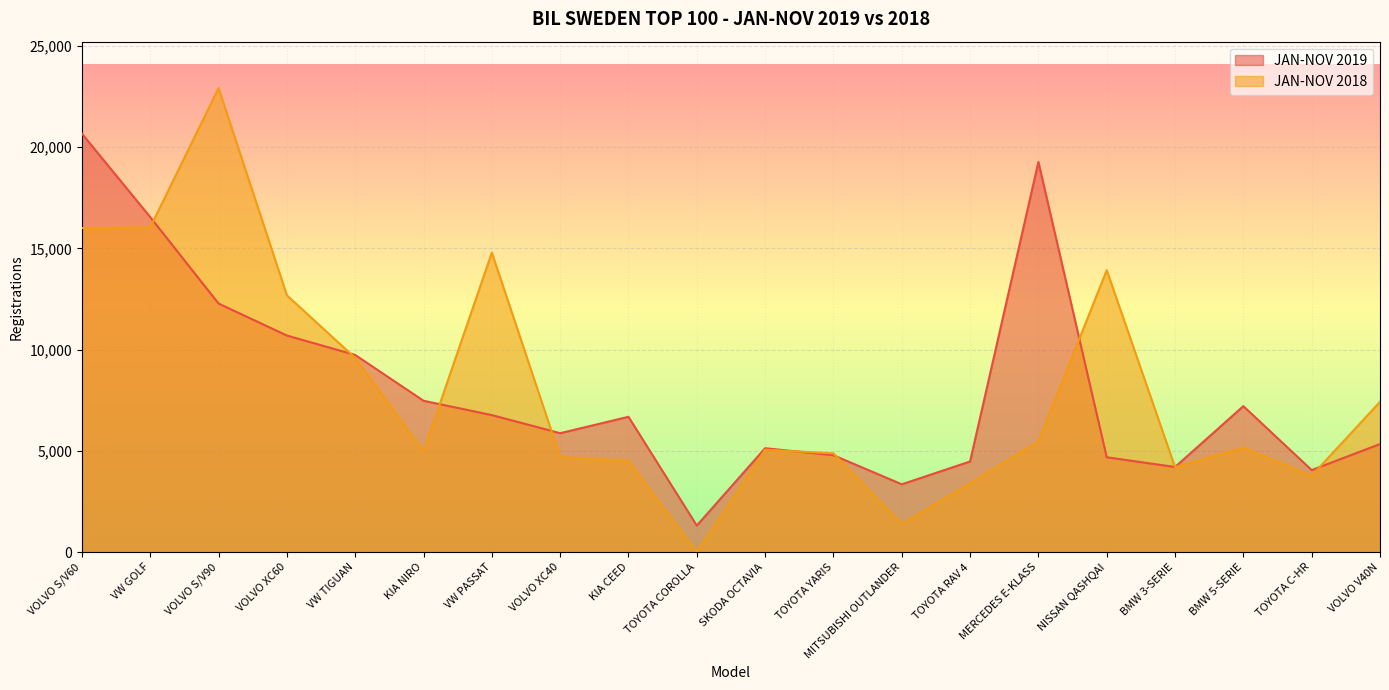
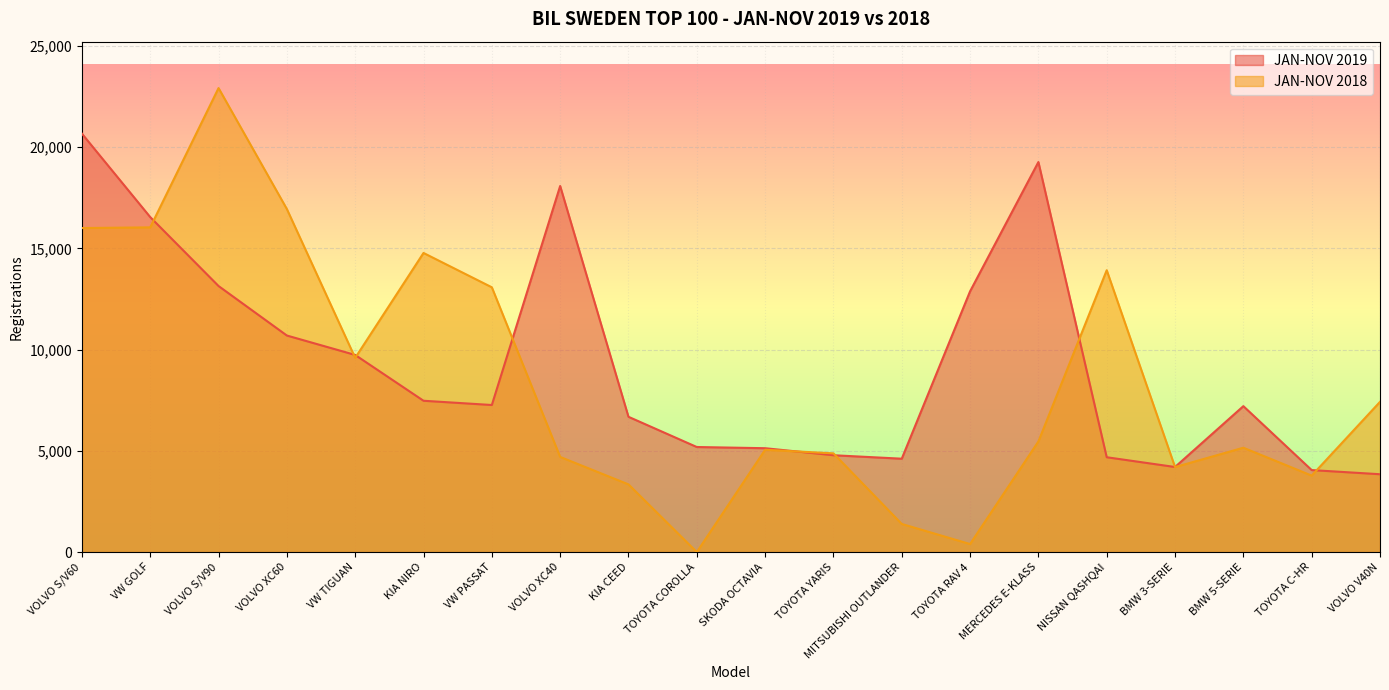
JAN-NOV 2019, VOLVO S/V90: 12,300 -> 13,100
JAN-NOV 2018, VOLVO XC60: 12,700 -> 16,900
JAN-NOV 2018, KIA NIRO: 5,000 -> 14,800
JAN-NOV 2019, VW PASSAT: 6,800 -> 7,300
JAN-NOV 2018, VW PASSAT: 14,800 -> 13,100
JAN-NOV 2019, VOLVO XC40: 5,900 -> 18,100
JAN-NOV 2018, KIA CEED: 4,500 -> 3,300
JAN-NOV 2019, TOYOTA COROLLA: 1,300 -> 5,200
JAN-NOV 2019, MITSUBISHI OUTLANDER: 3,300 -> 4,600
JAN-NOV 2019, TOYOTA RAV 4: 4,500 -> 12,900
JAN-NOV 2018, TOYOTA RAV 4: 3,400 -> 400
JAN-NOV 2019, VOLVO V40N: 5,300 -> 3,800
